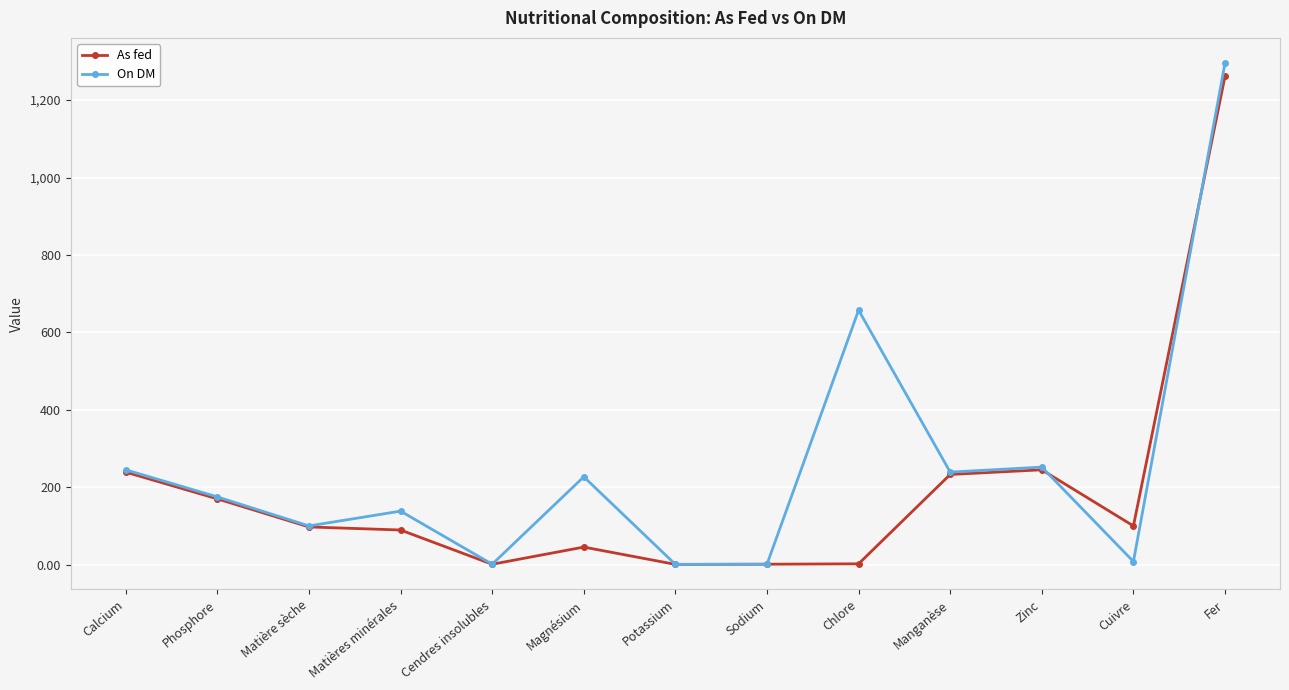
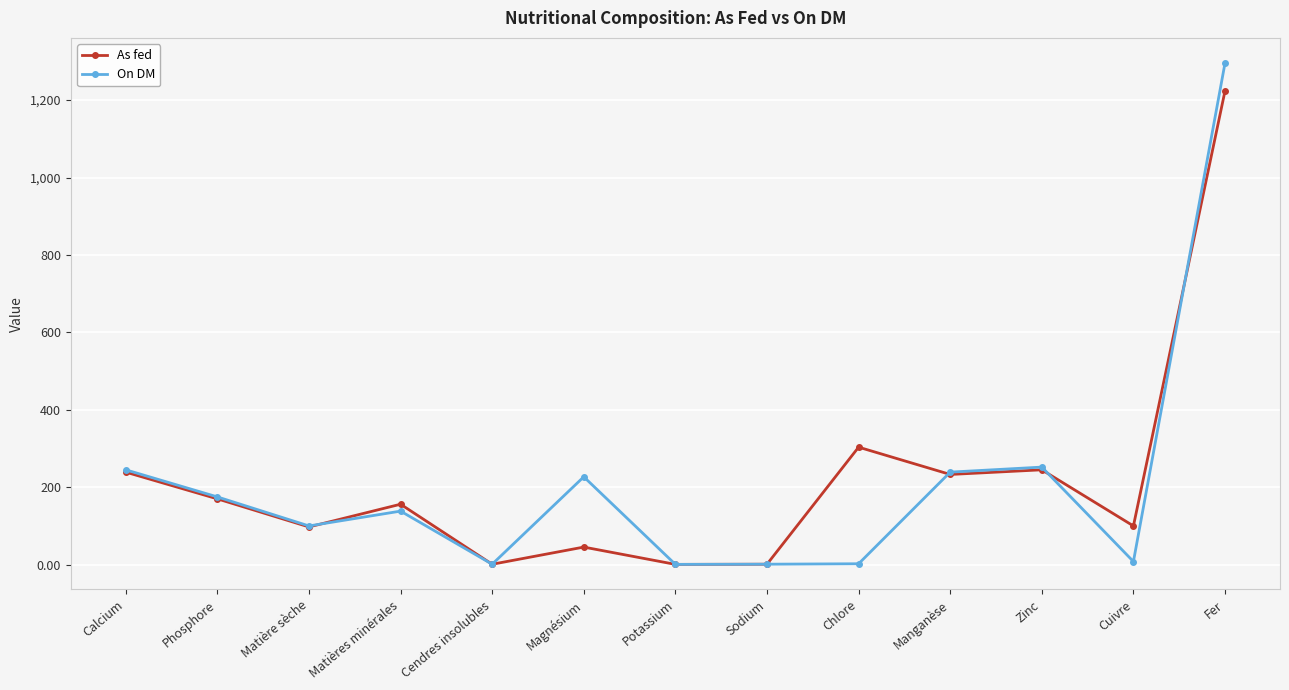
As fed, Matières minérales: 90 -> 160
As fed, Chlore: 0 -> 300
On DM, Chlore: 660 -> 0
As fed, Fer: 1,260 -> 1,220
